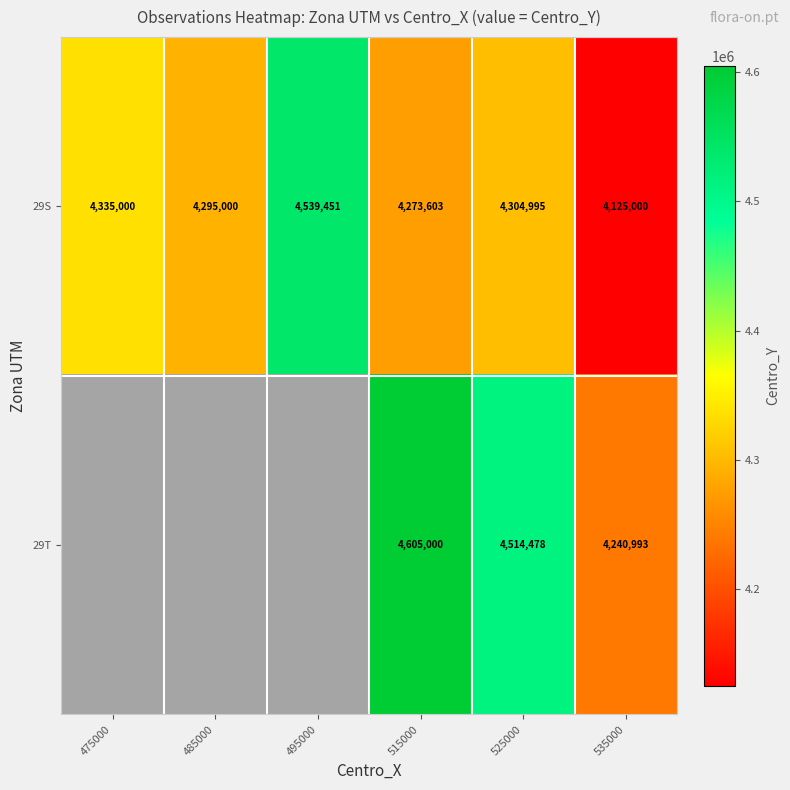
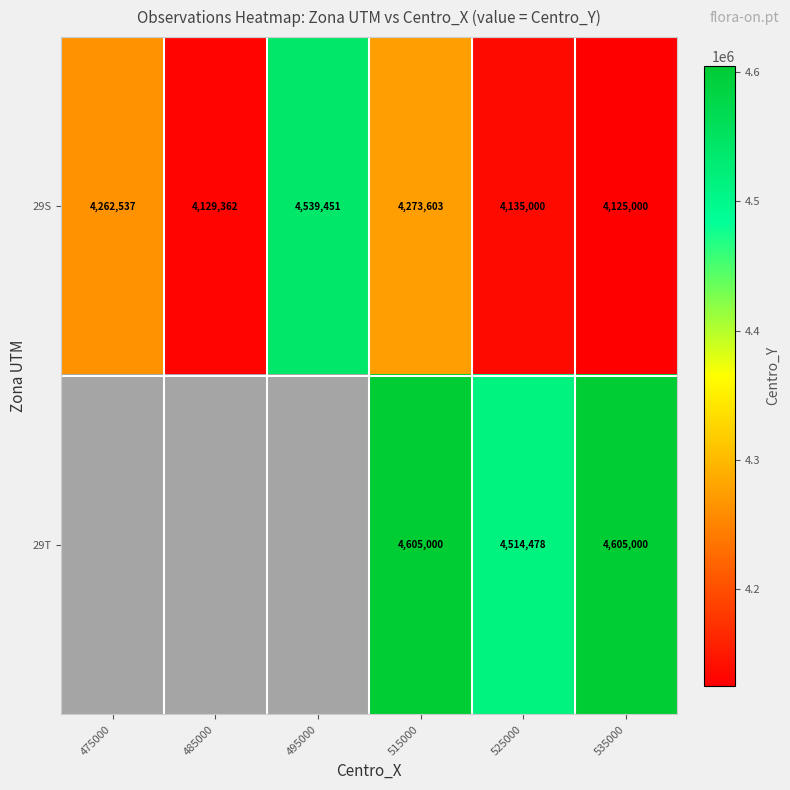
29S, 475000: 4,335,000 -> 4,262,537
29S, 485000: 4,295,000 -> 4,129,362
29S, 525000: 4,304,995 -> 4,135,000
29T, 535000: 4,240,993 -> 4,605,000
